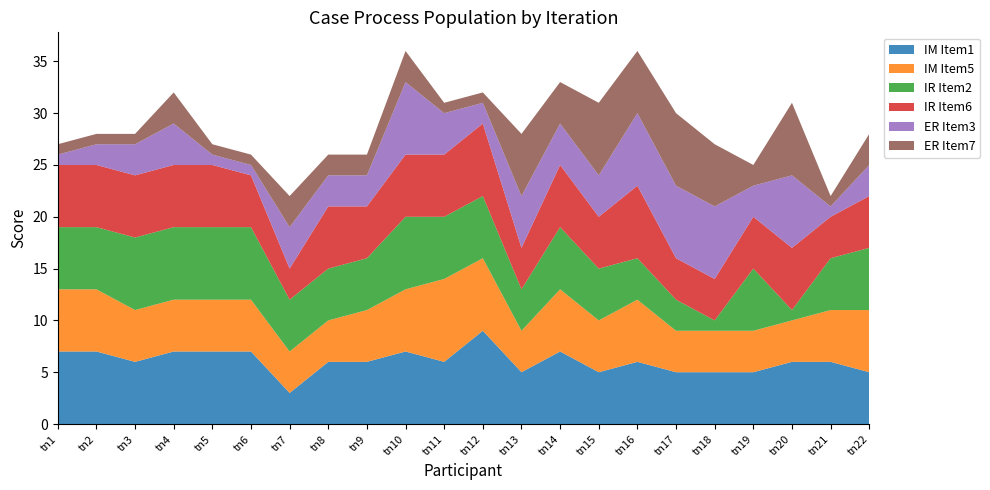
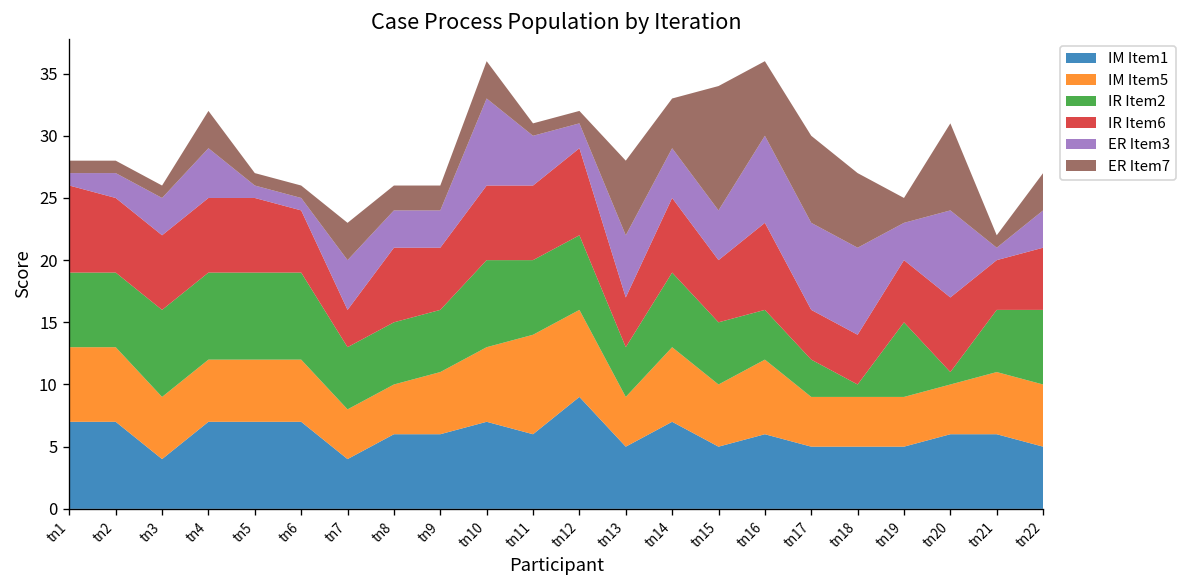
IR Item6, tn1: 6 -> 7
IM Item1, tn3: 6 -> 4
IM Item1, tn7: 3 -> 4
ER Item7, tn15: 7 -> 10
IM Item5, tn22: 6 -> 5
